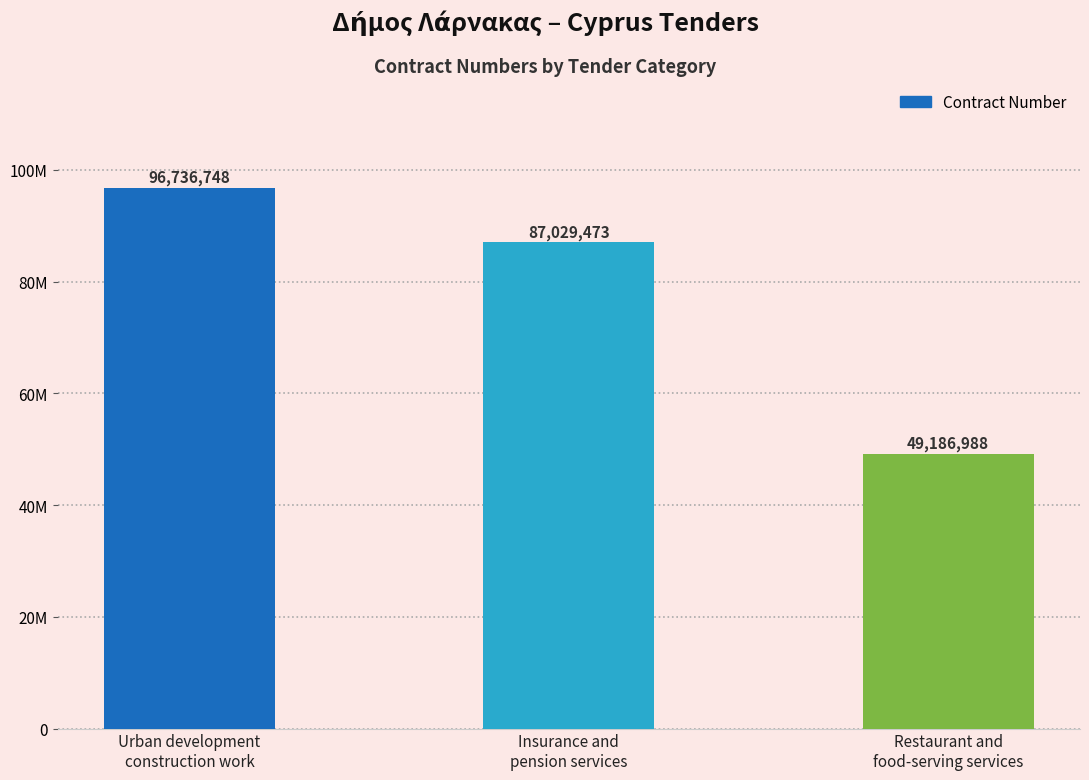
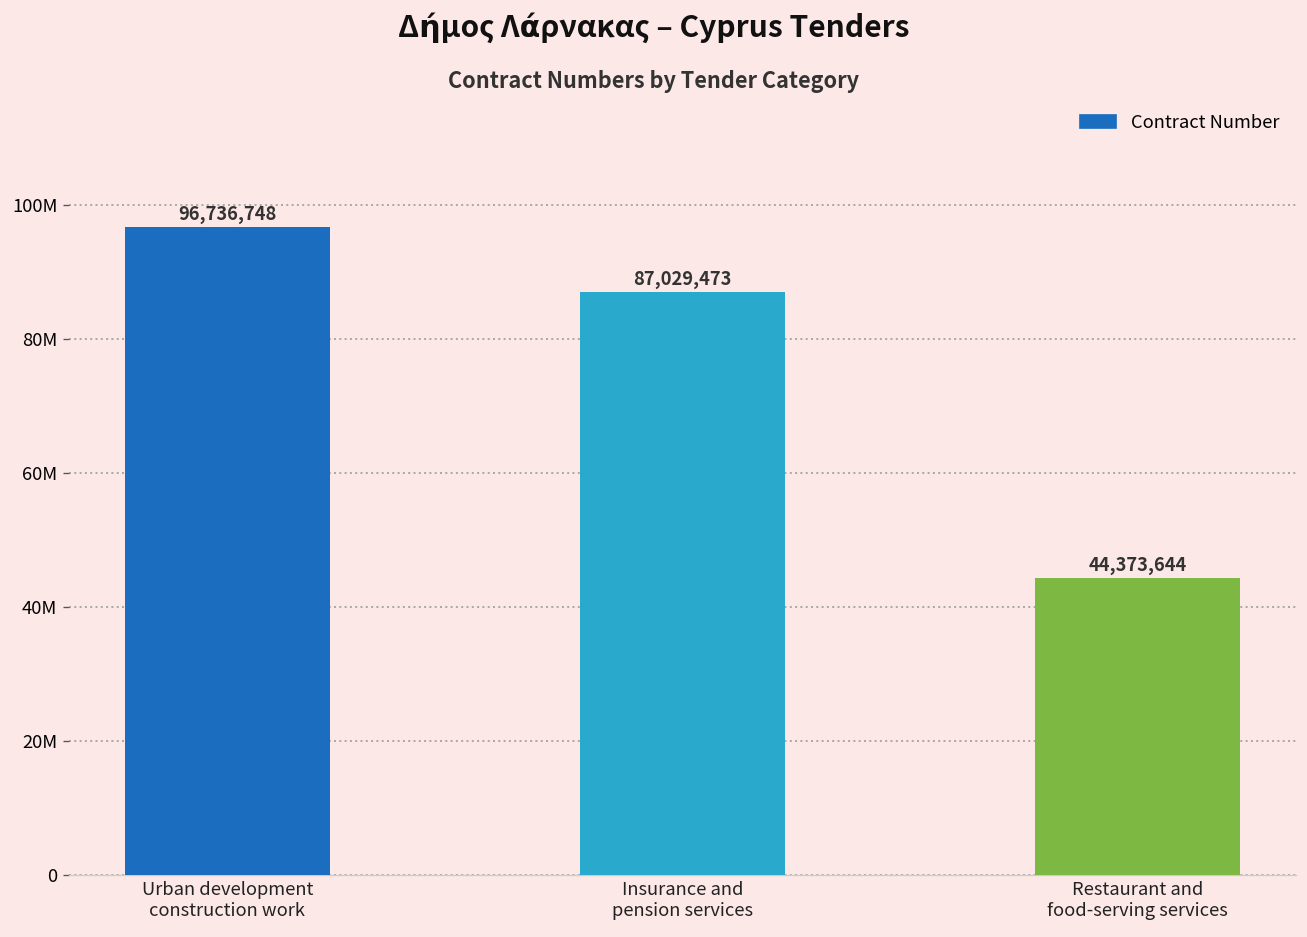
Restaurant and food-serving services: 49,186,988 -> 44,373,644
